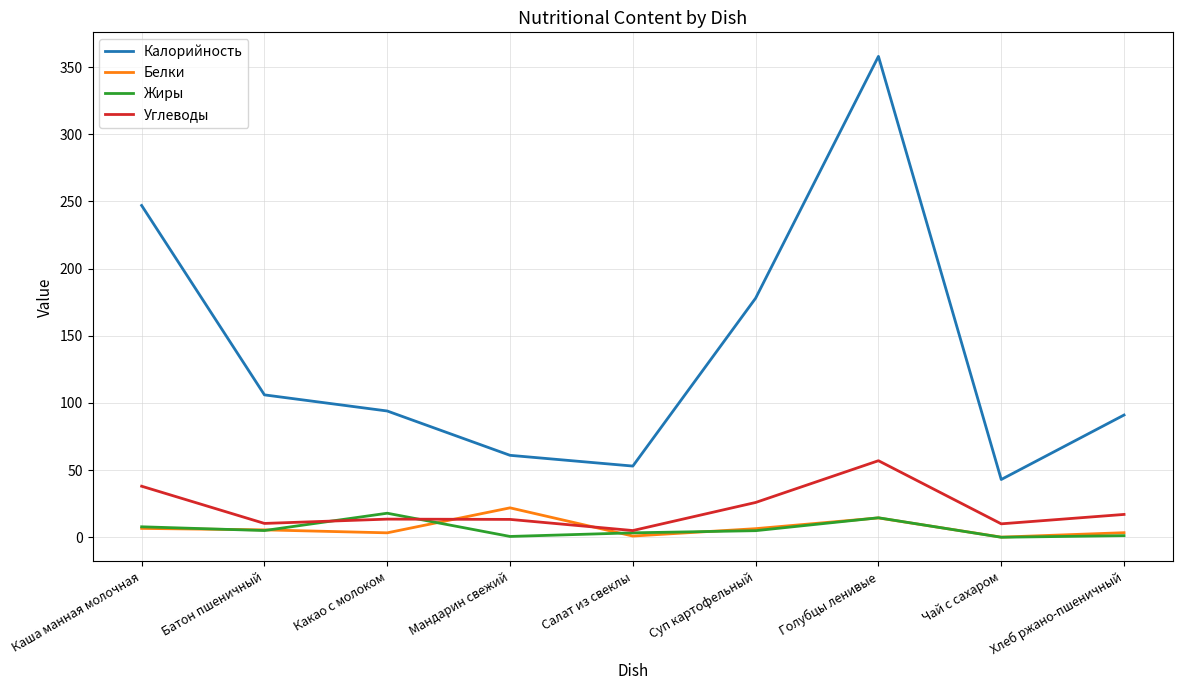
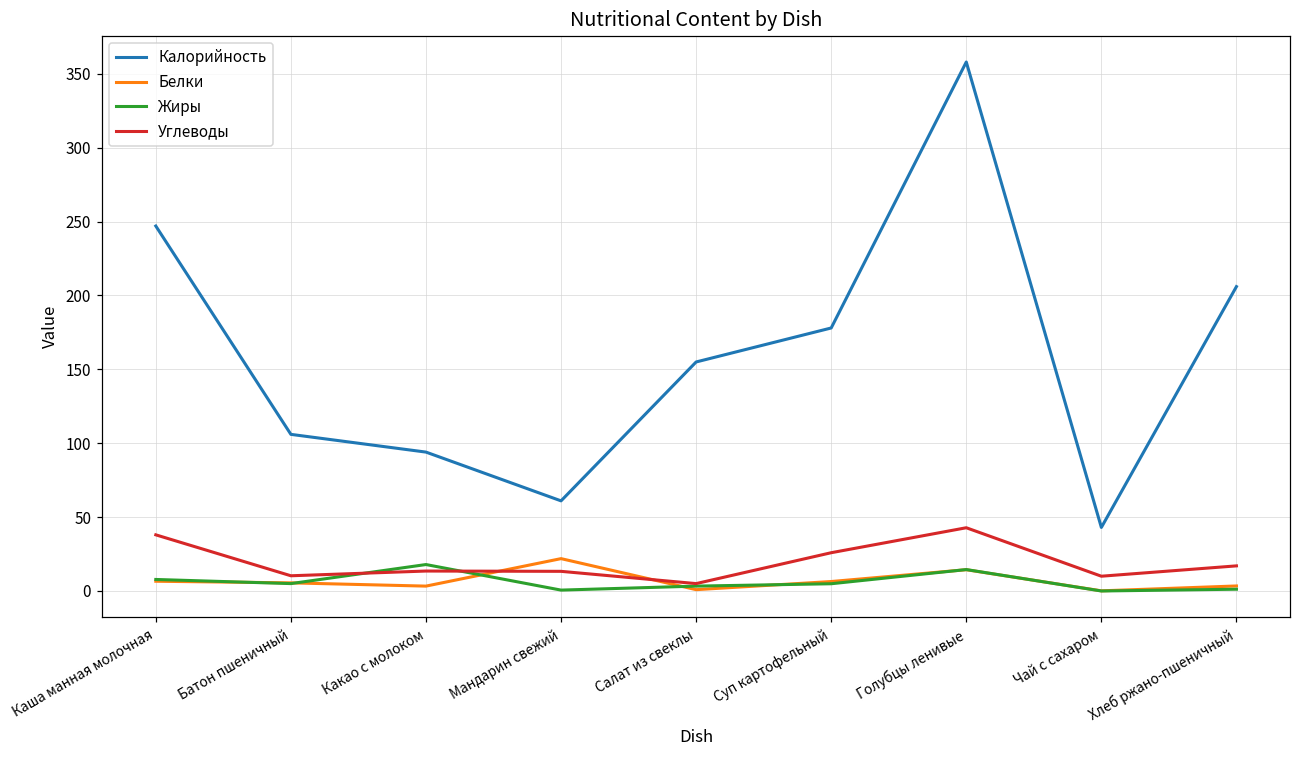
Калорийность, Салат из свеклы: 53 -> 155
Углеводы, Голубцы ленивые: 57 -> 43
Калорийность, Хлеб ржано-пшеничный: 91 -> 206
